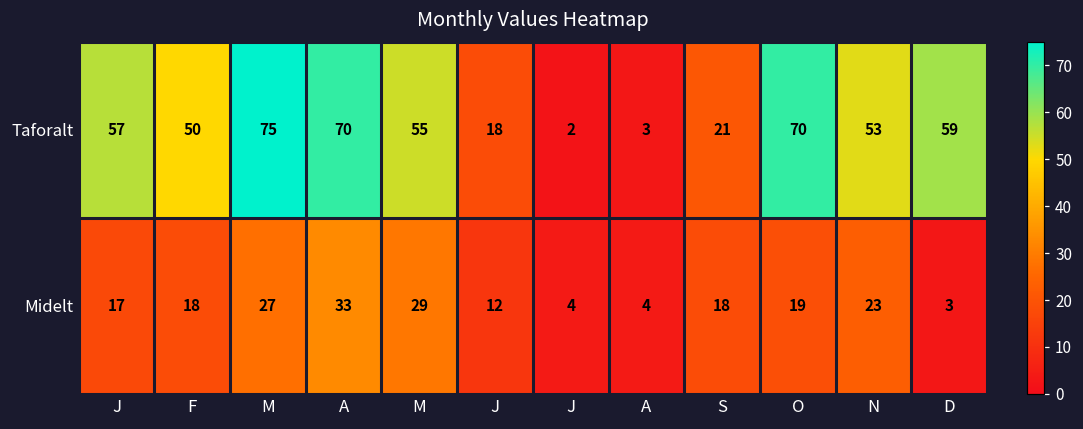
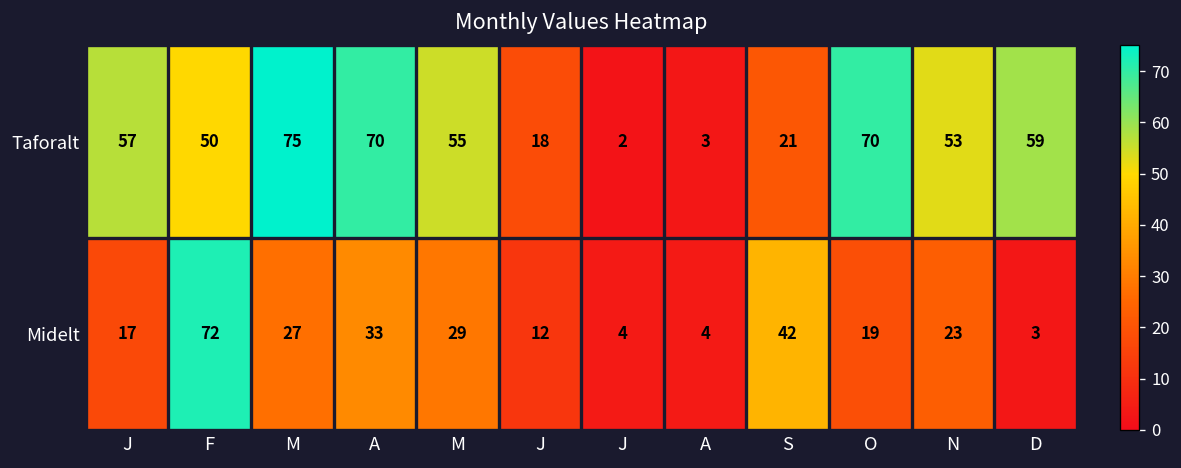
Midelt, F: 18 -> 72
Midelt, S: 18 -> 42
